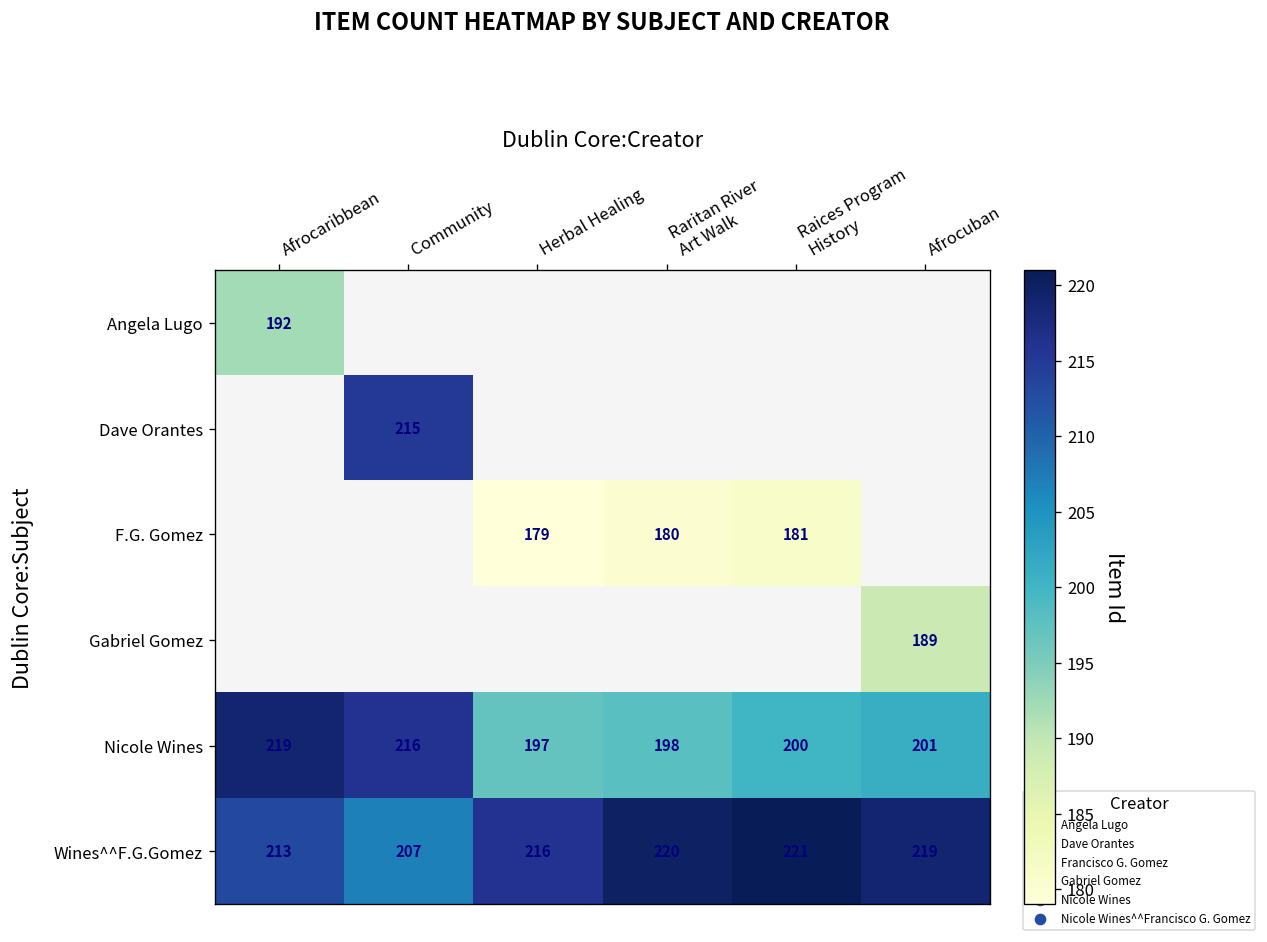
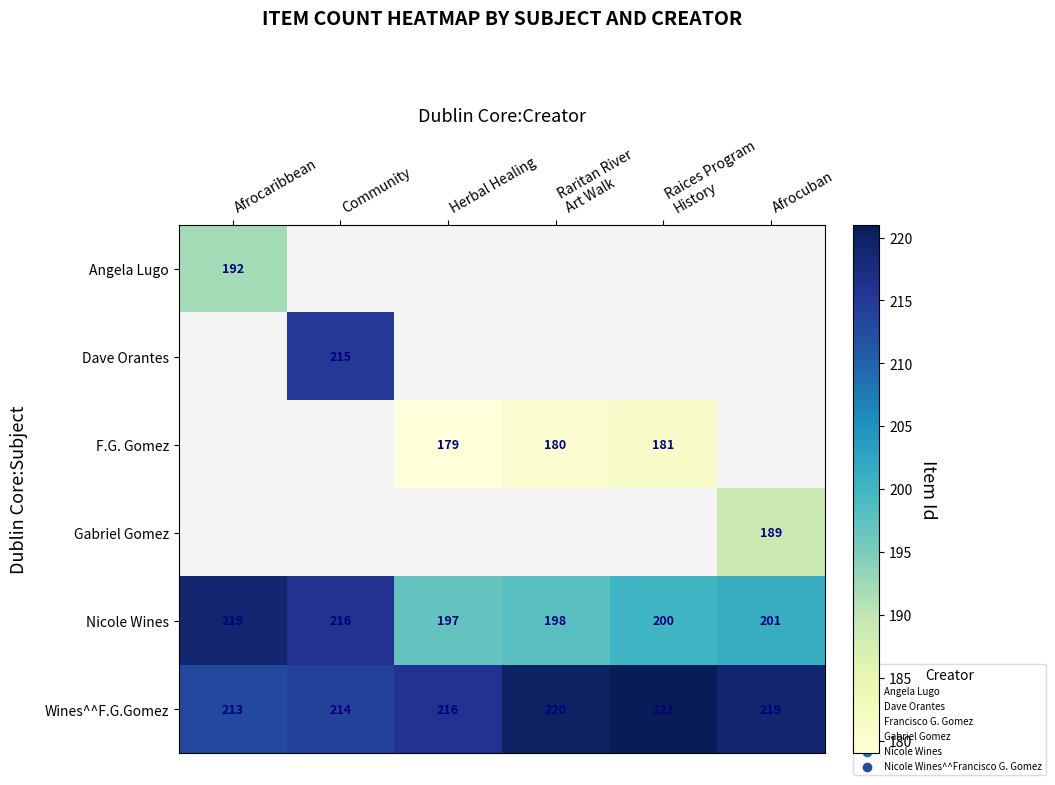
Wines^^F.G.Gomez, Community: 207 -> 214
